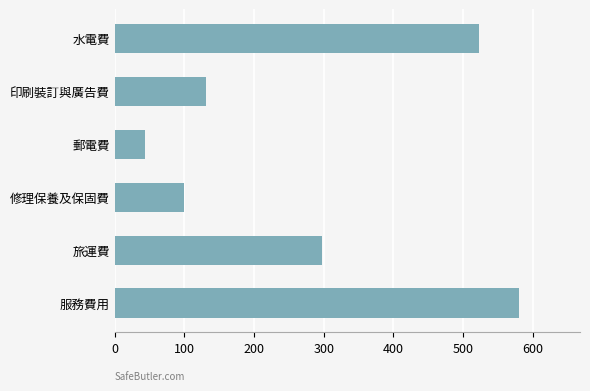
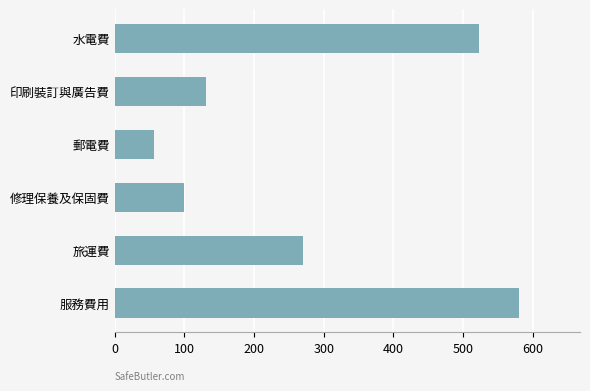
郵電費: 40 -> 60
旅運費: 300 -> 270
